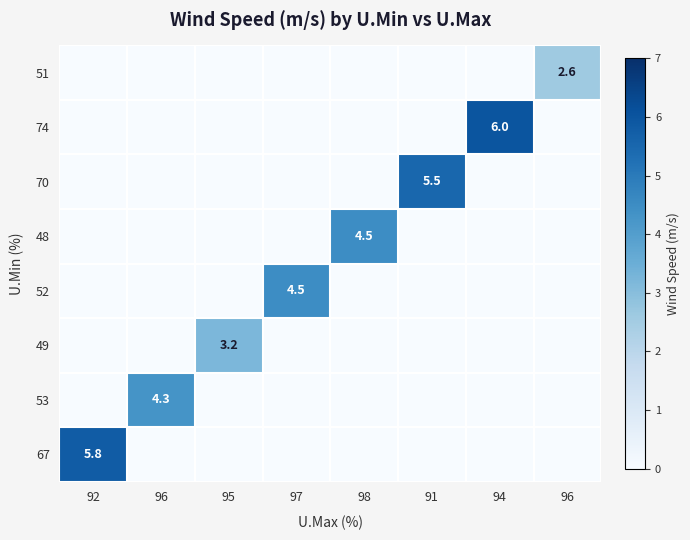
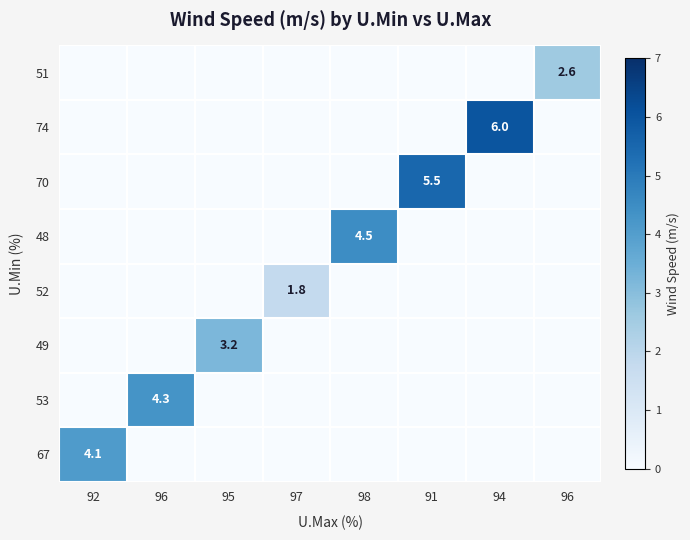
52, 97: 4.5 -> 1.8
67, 92: 5.8 -> 4.1
